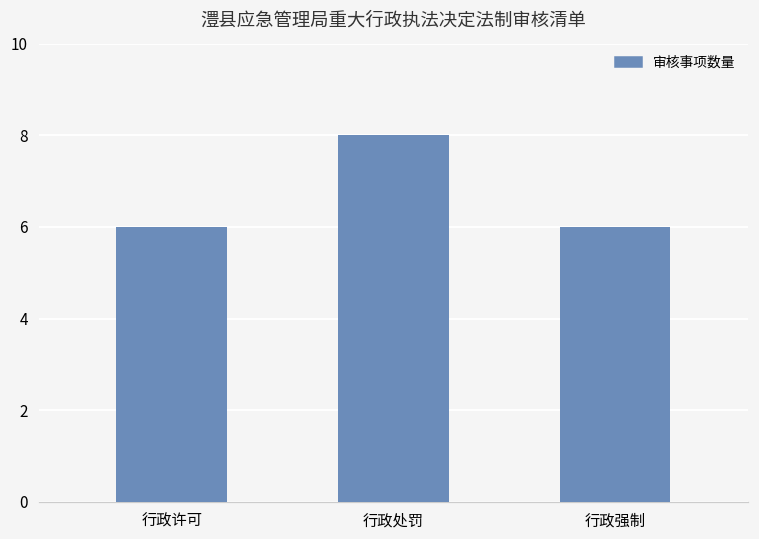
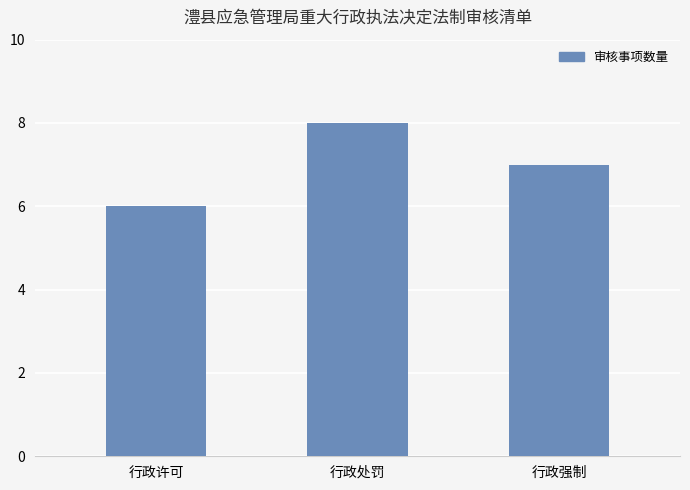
行政强制: 6 -> 7
